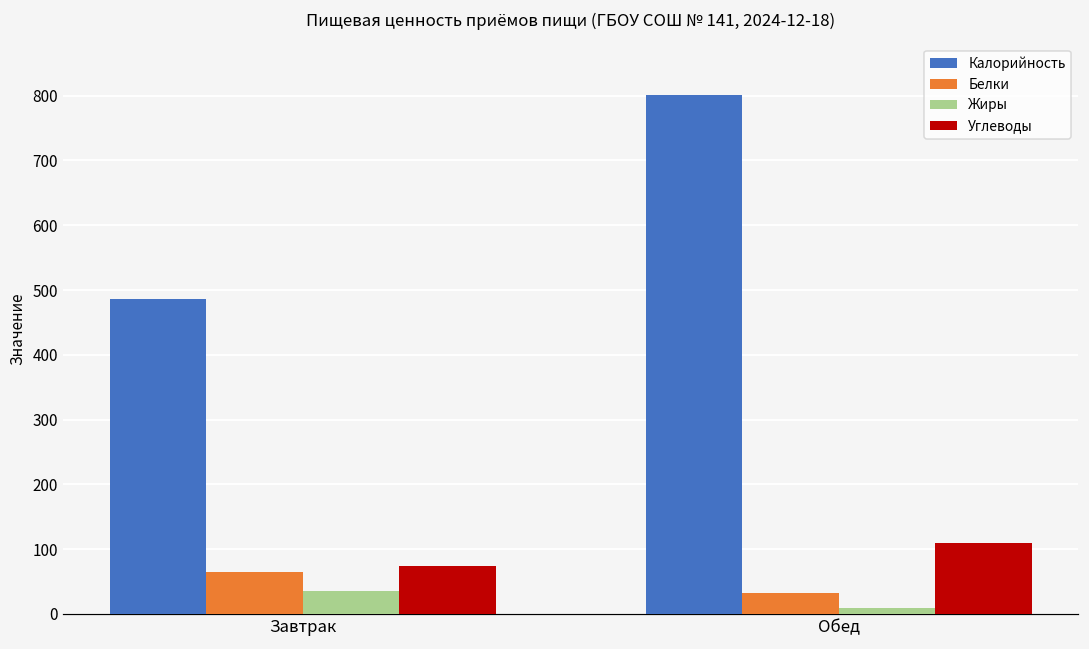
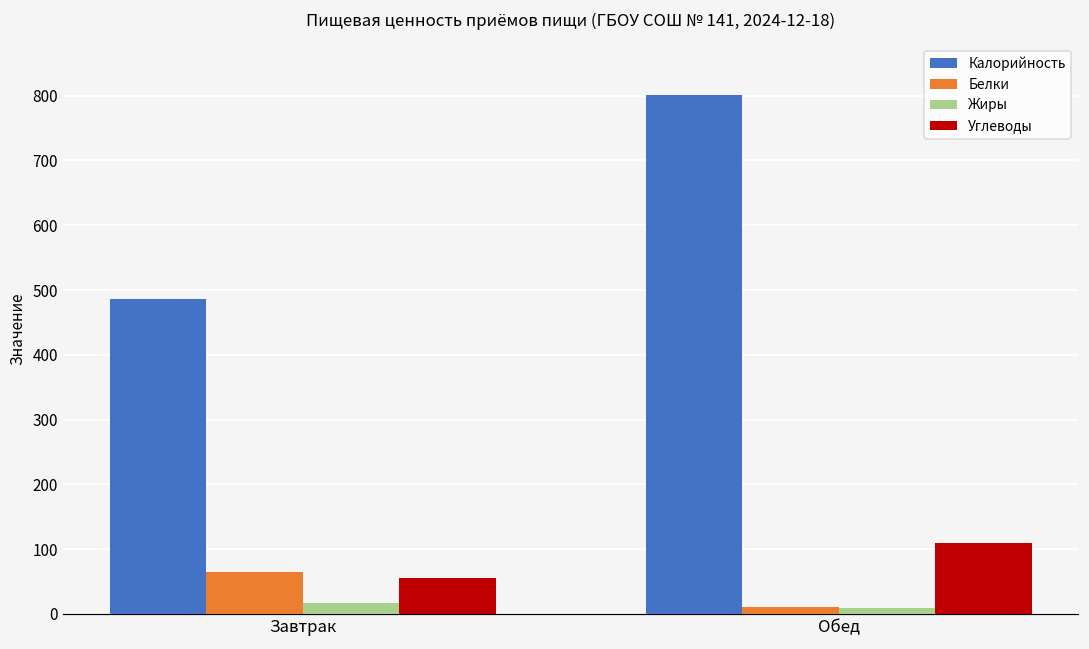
Жиры, Завтрак: 40 -> 20
Углеводы, Завтрак: 70 -> 60
Белки, Обед: 30 -> 10
